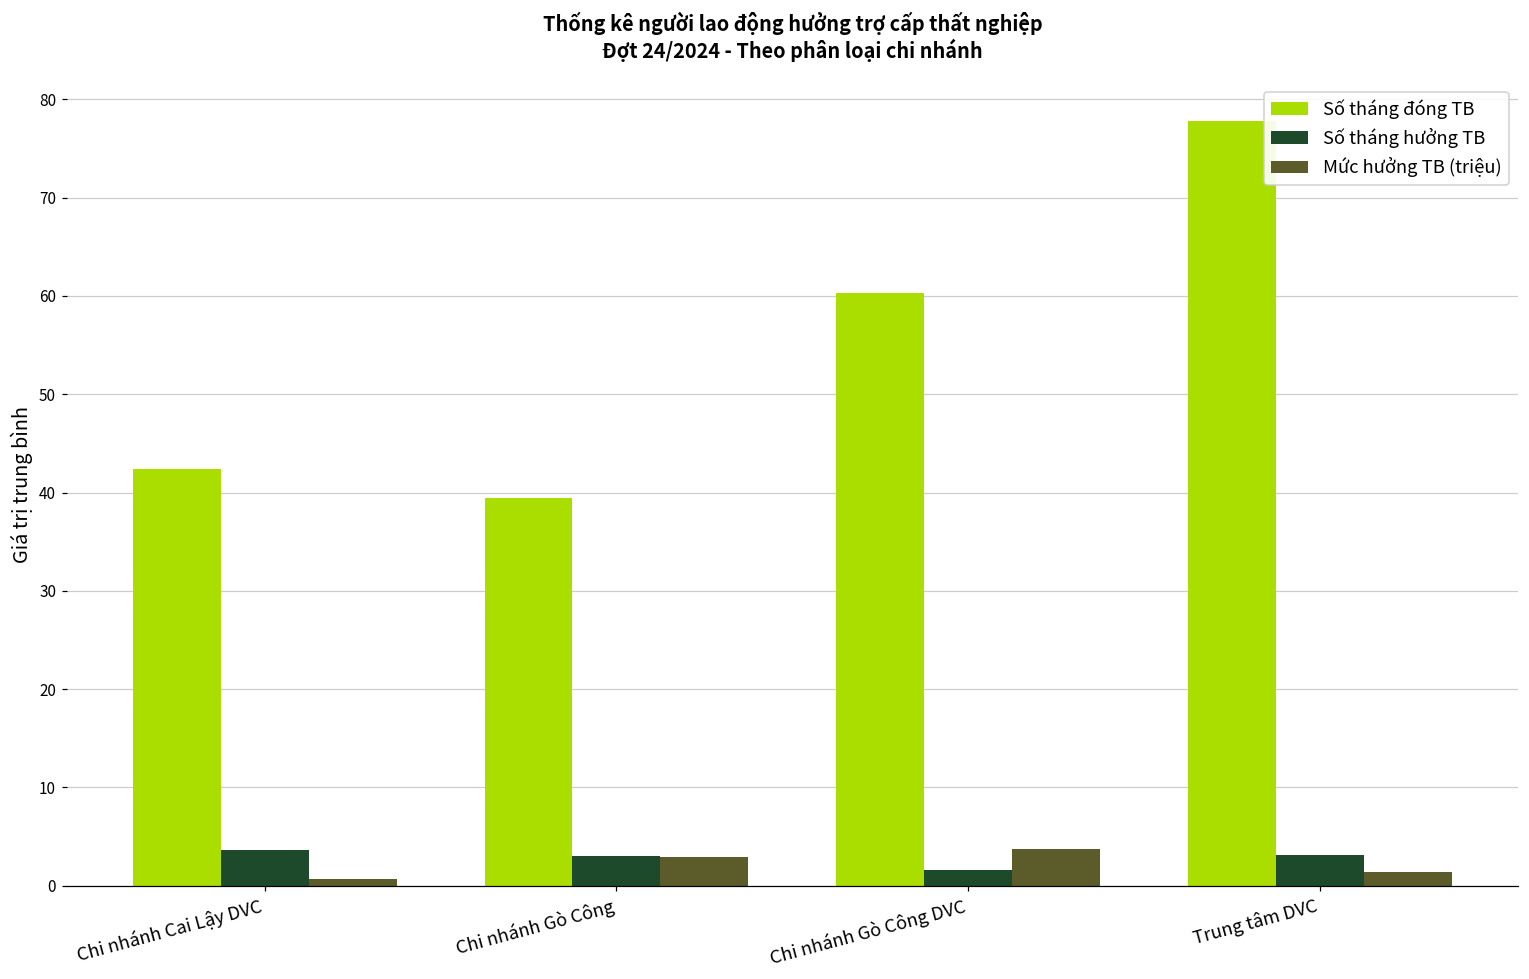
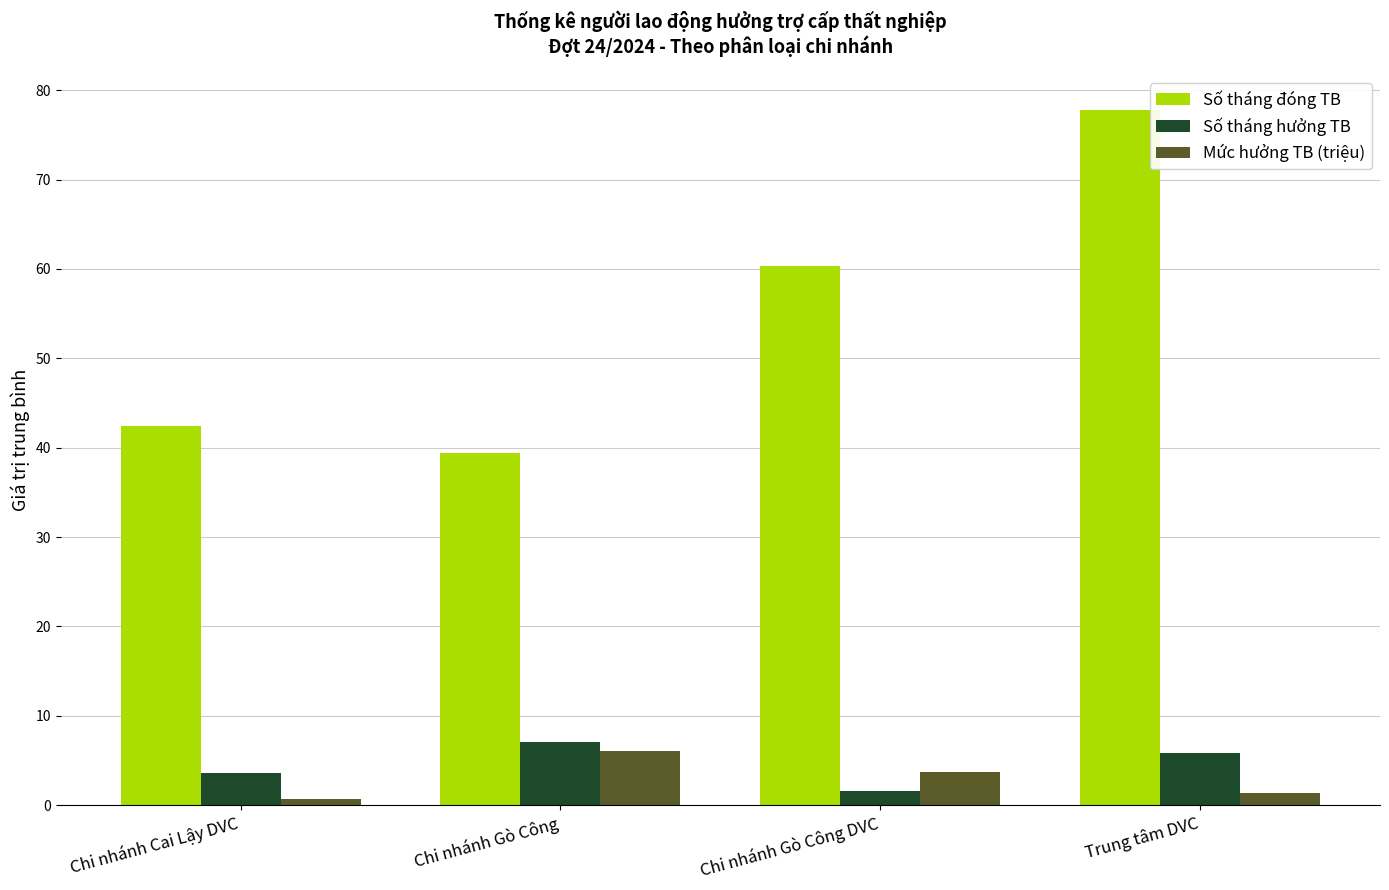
Số tháng hưởng TB, Chi nhánh Gò Công: 3 -> 7
Mức hưởng TB (triệu), Chi nhánh Gò Công: 3 -> 6
Số tháng hưởng TB, Trung tâm DVC: 3 -> 6
